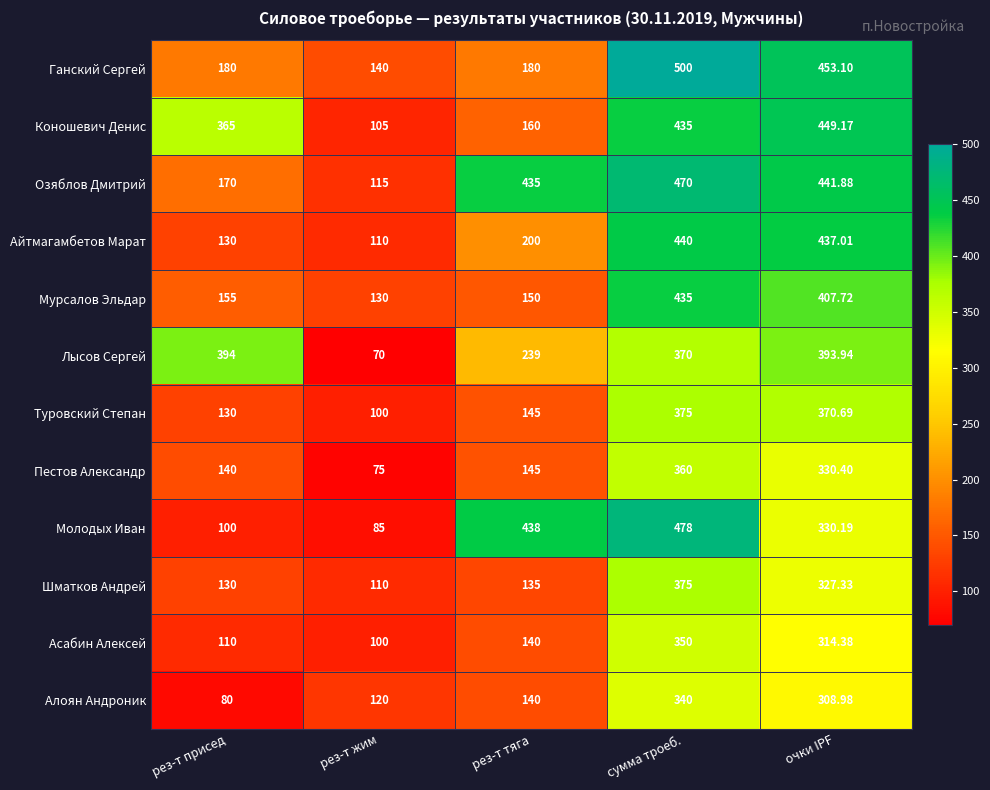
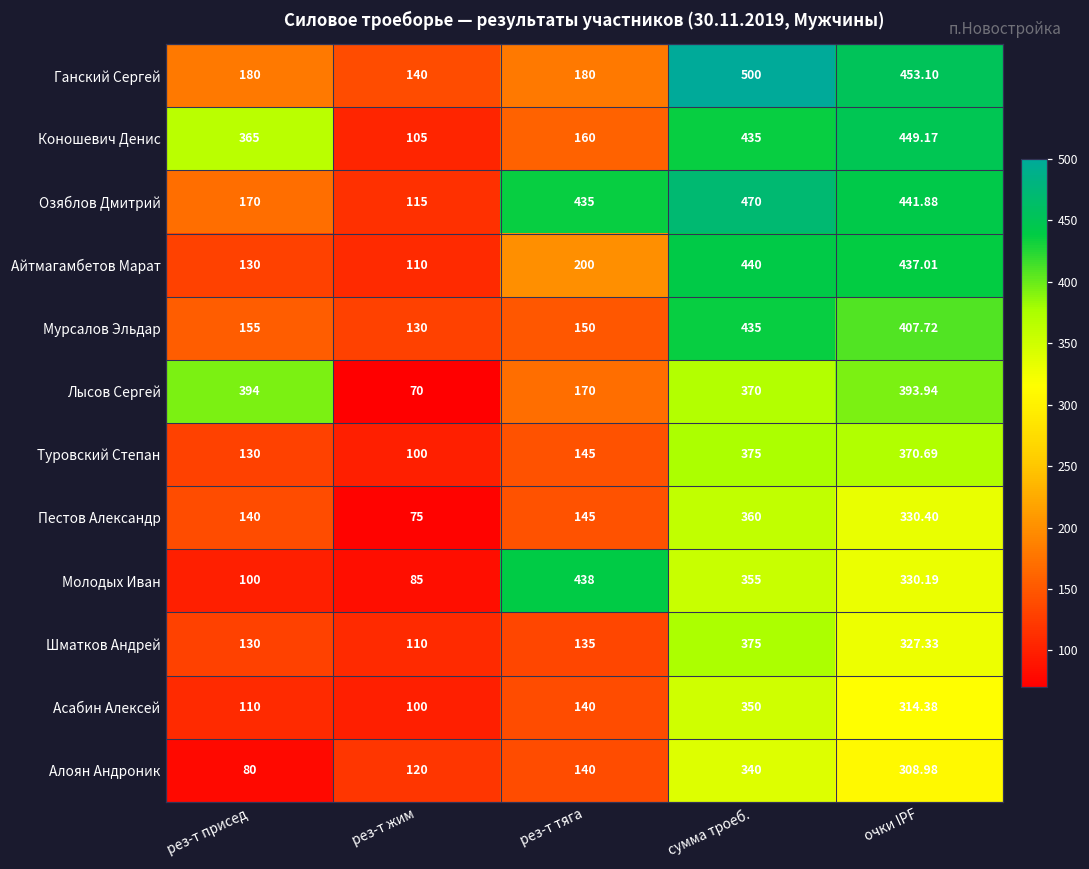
Лысов Сергей, рез-т тяга: 239 -> 170
Молодых Иван, сумма троеб.: 478 -> 355
